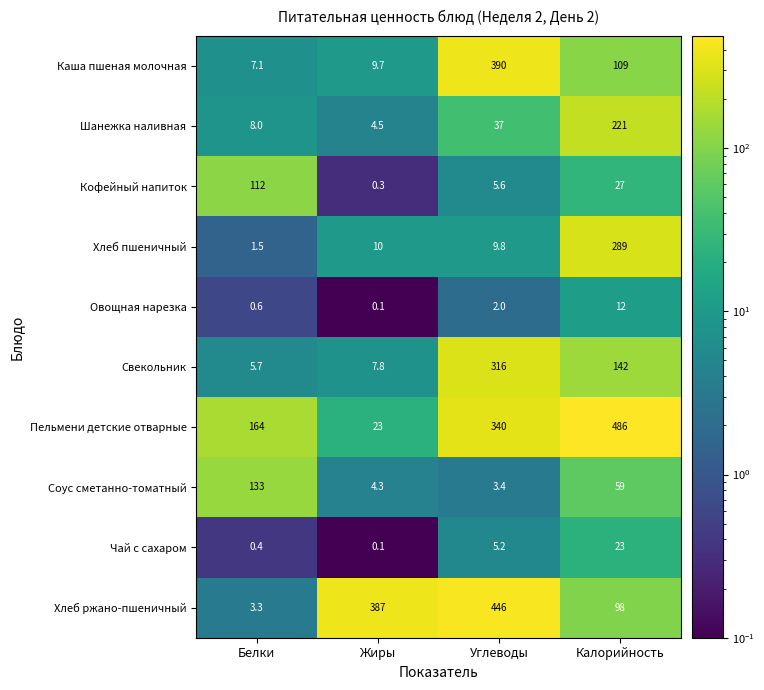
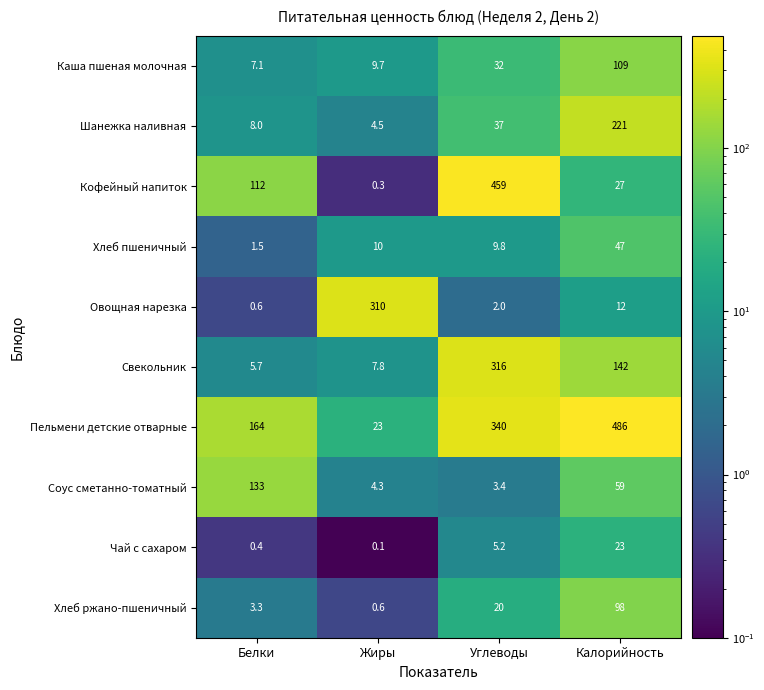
Каша пшеная молочная, Углеводы: 390 -> 32
Кофейный напиток, Углеводы: 5.6 -> 459
Хлеб пшеничный, Калорийность: 289 -> 47
Овощная нарезка, Жиры: 0.1 -> 310
Хлеб ржано-пшеничный, Жиры: 387 -> 0.6
Хлеб ржано-пшеничный, Углеводы: 446 -> 20
